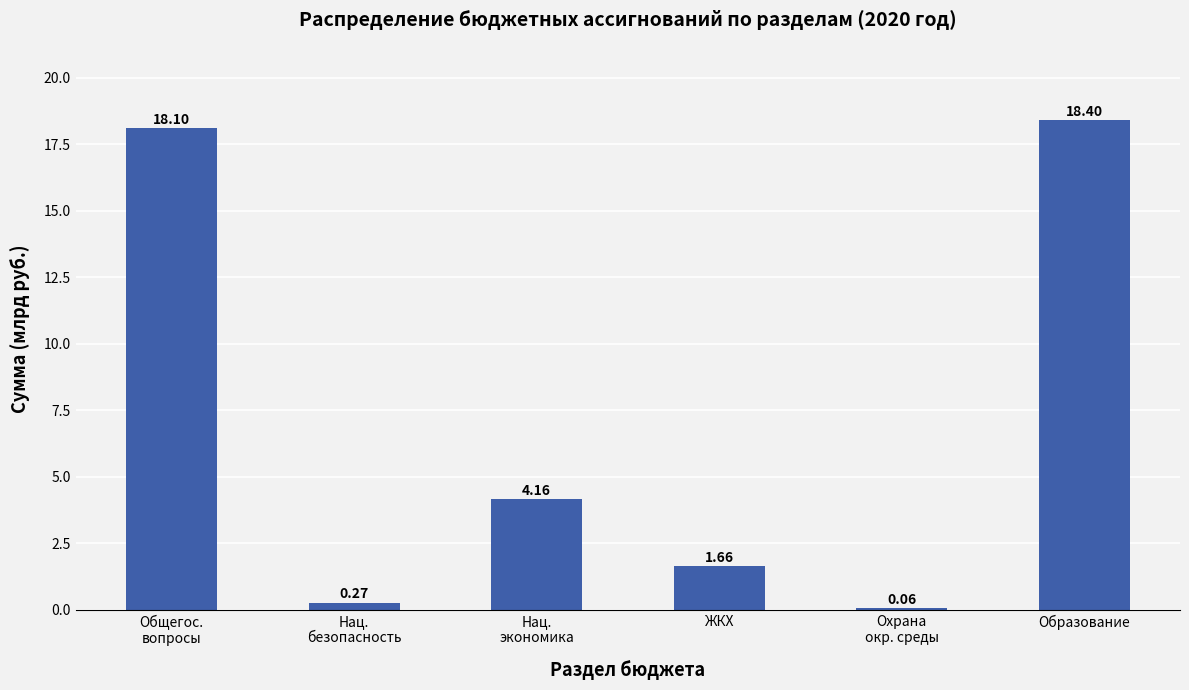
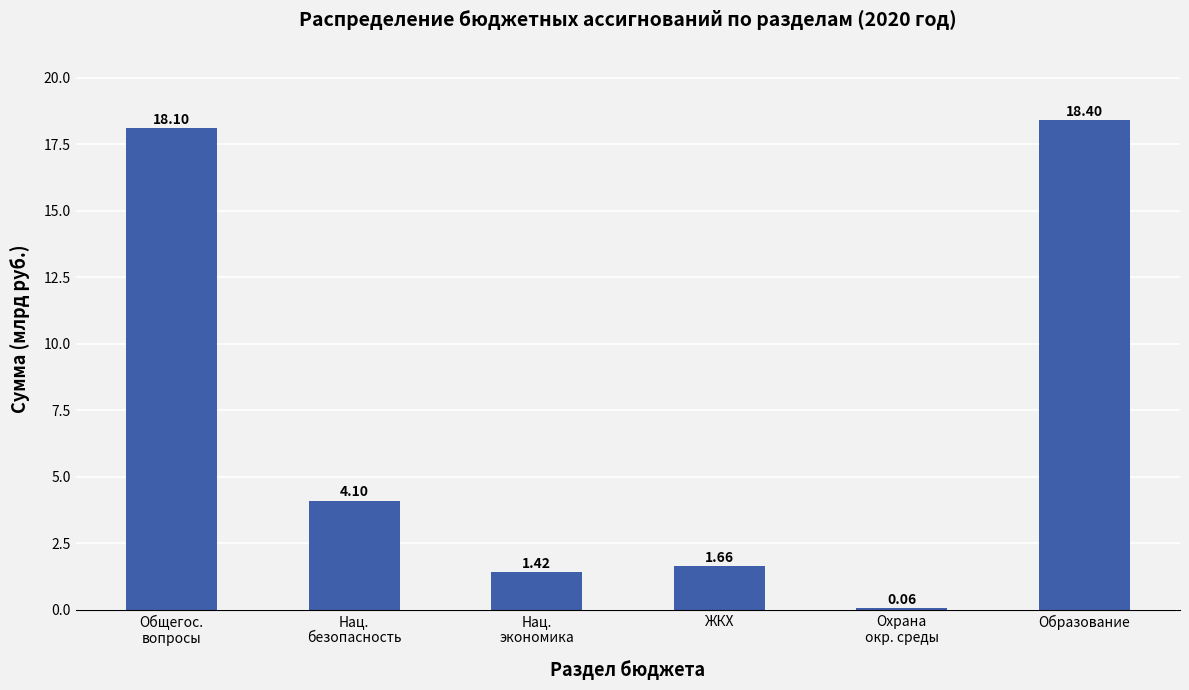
Нац. безопасность: 0.27 -> 4.10
Нац. экономика: 4.16 -> 1.42
